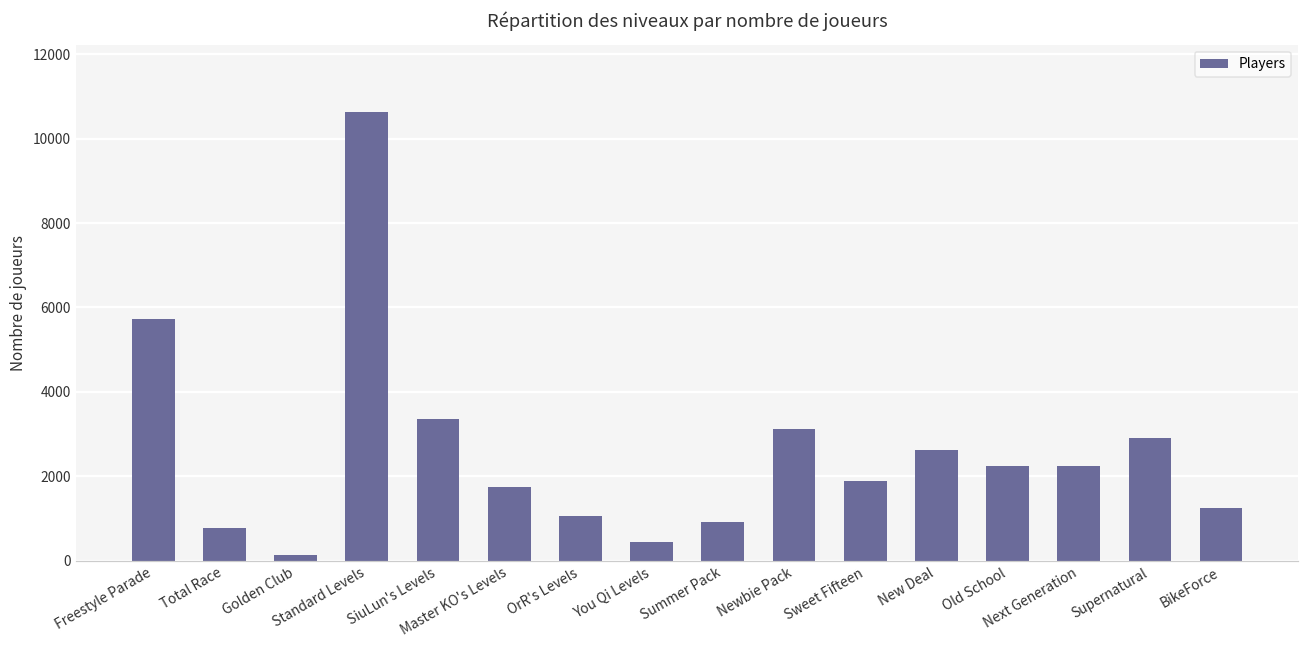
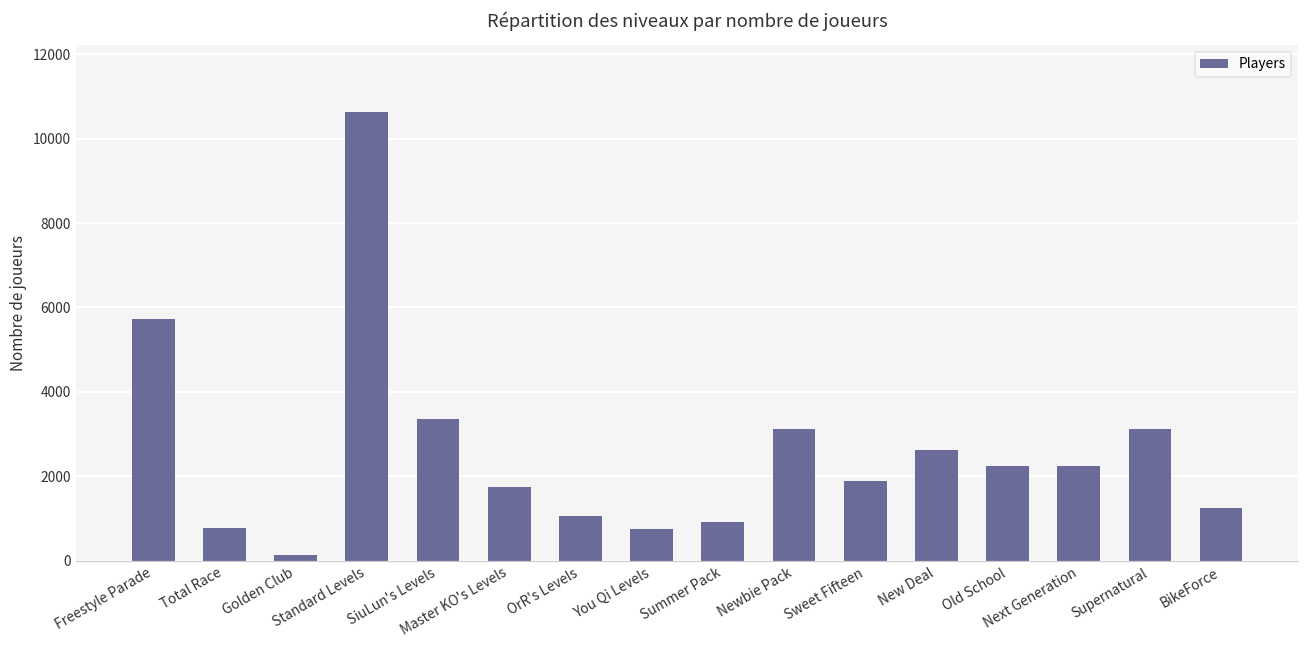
You Qi Levels: 400 -> 700
Supernatural: 2900 -> 3100
